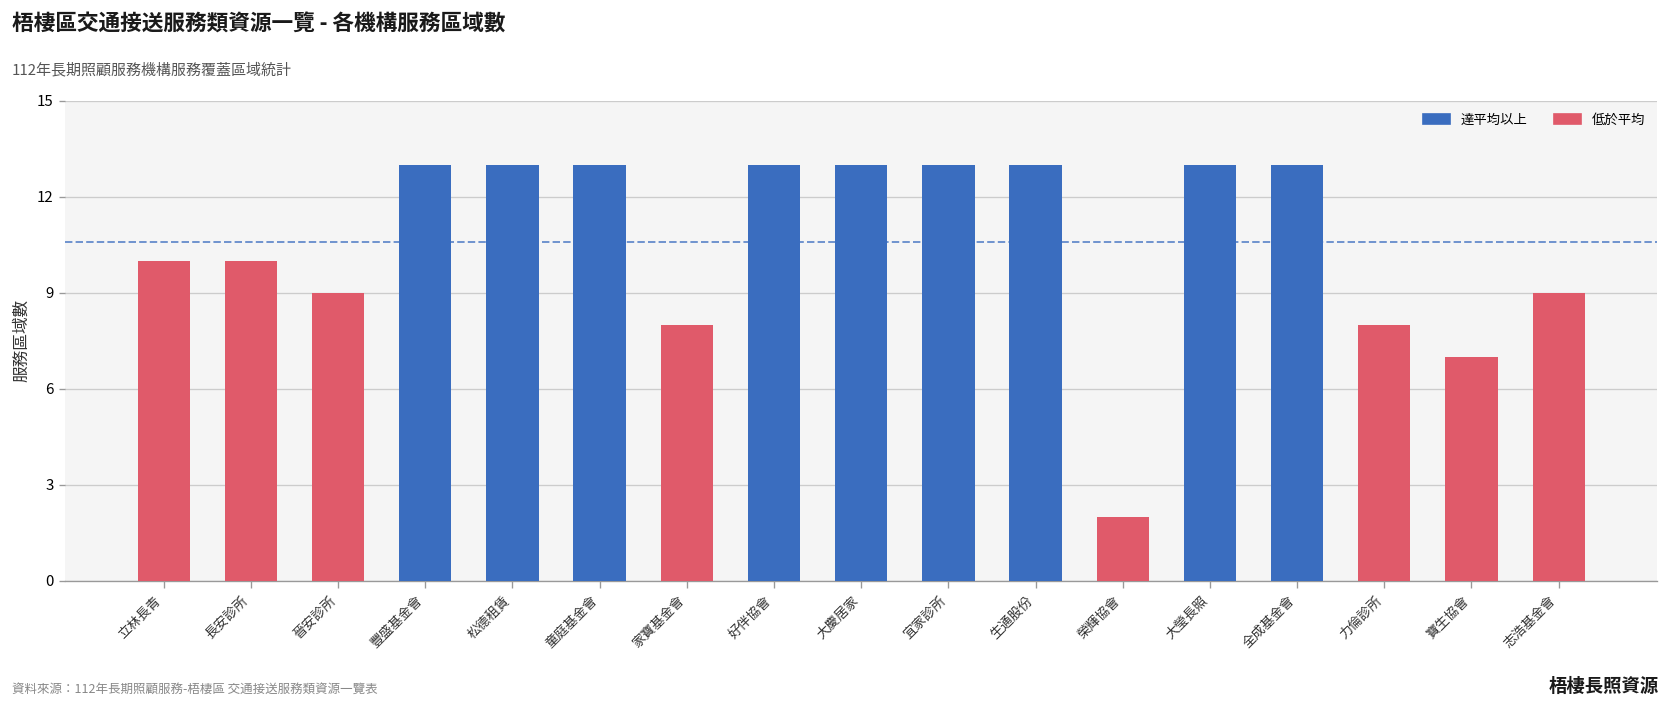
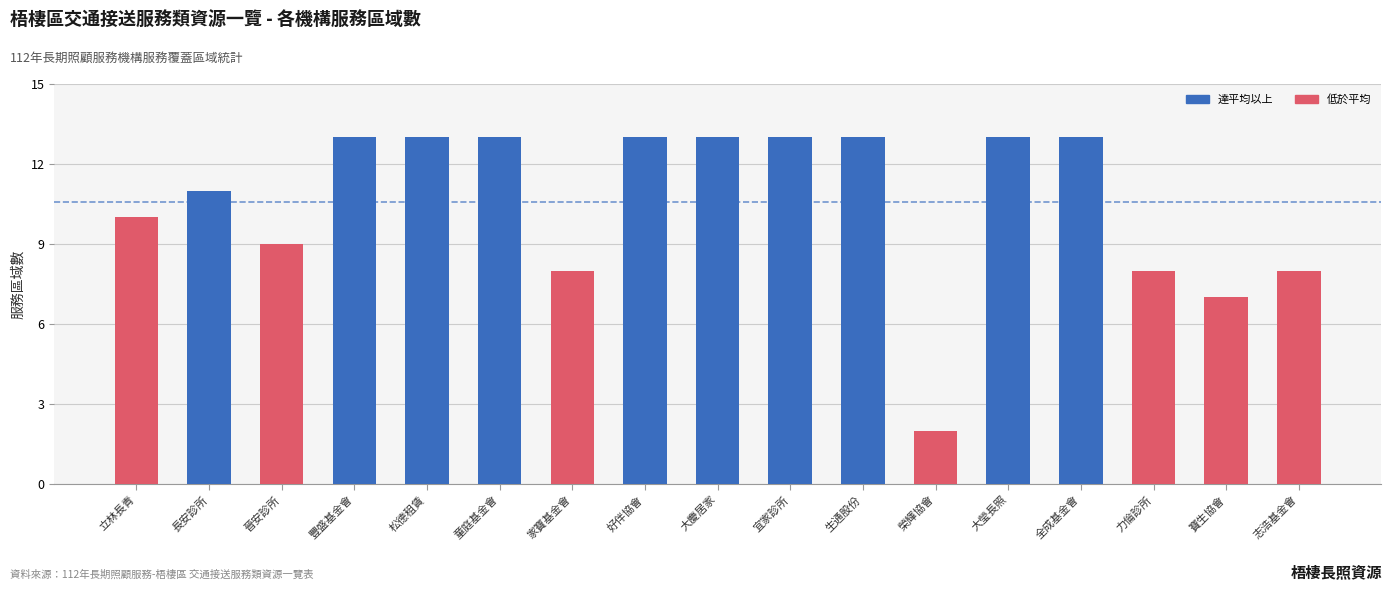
長安診所: 10 -> 11
志浩基金會: 9 -> 8
